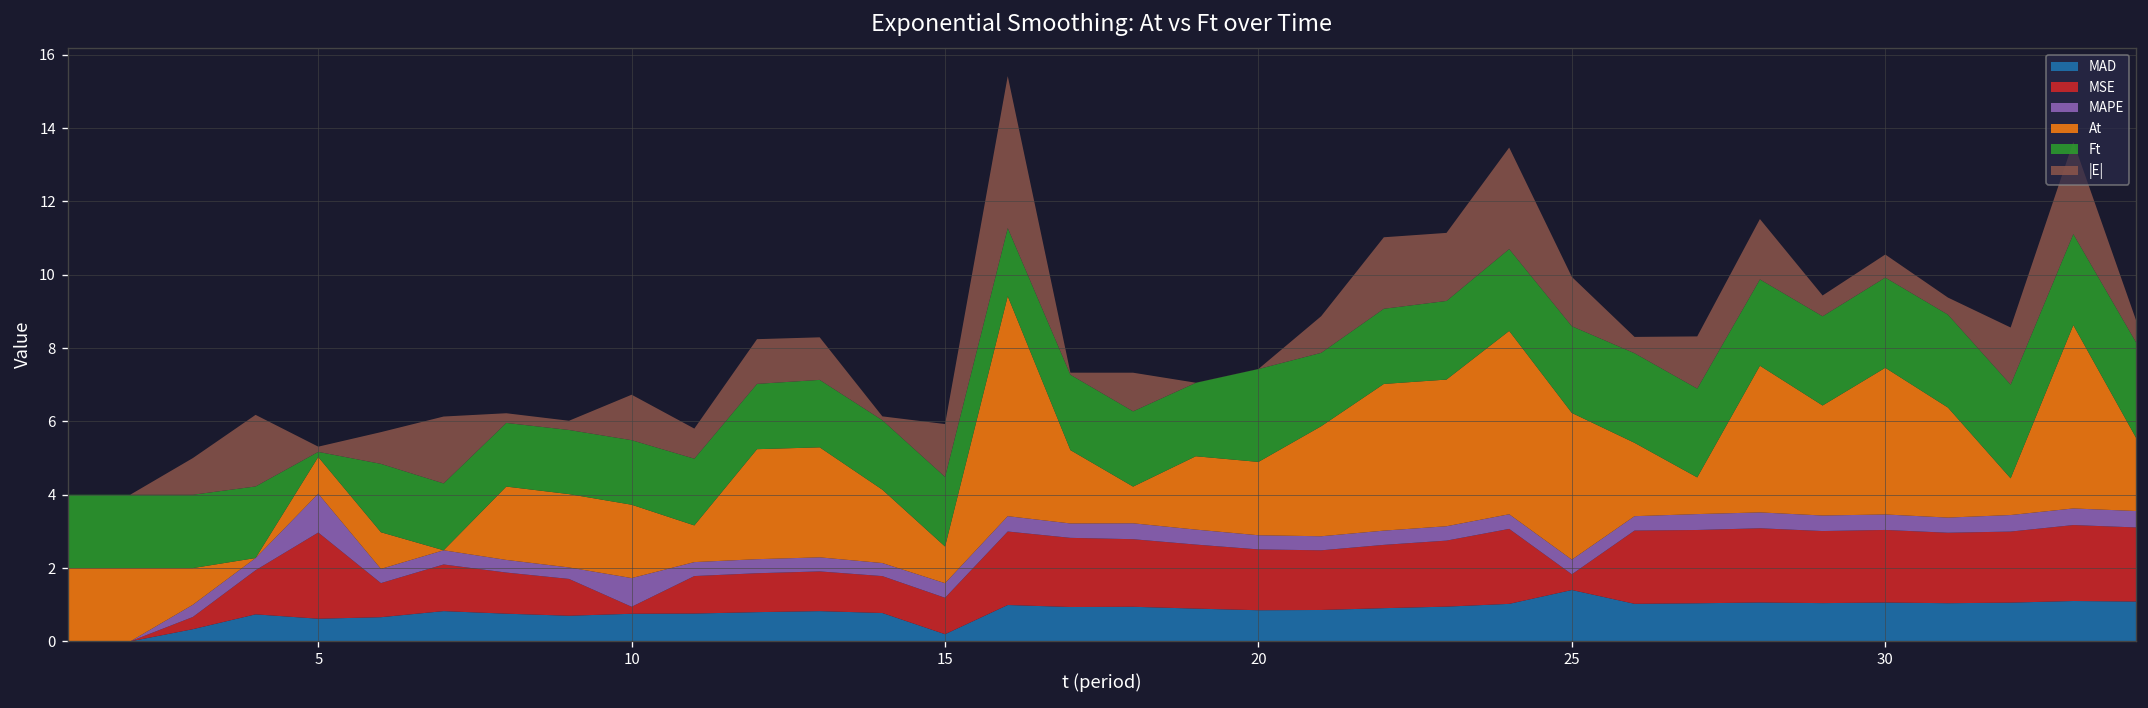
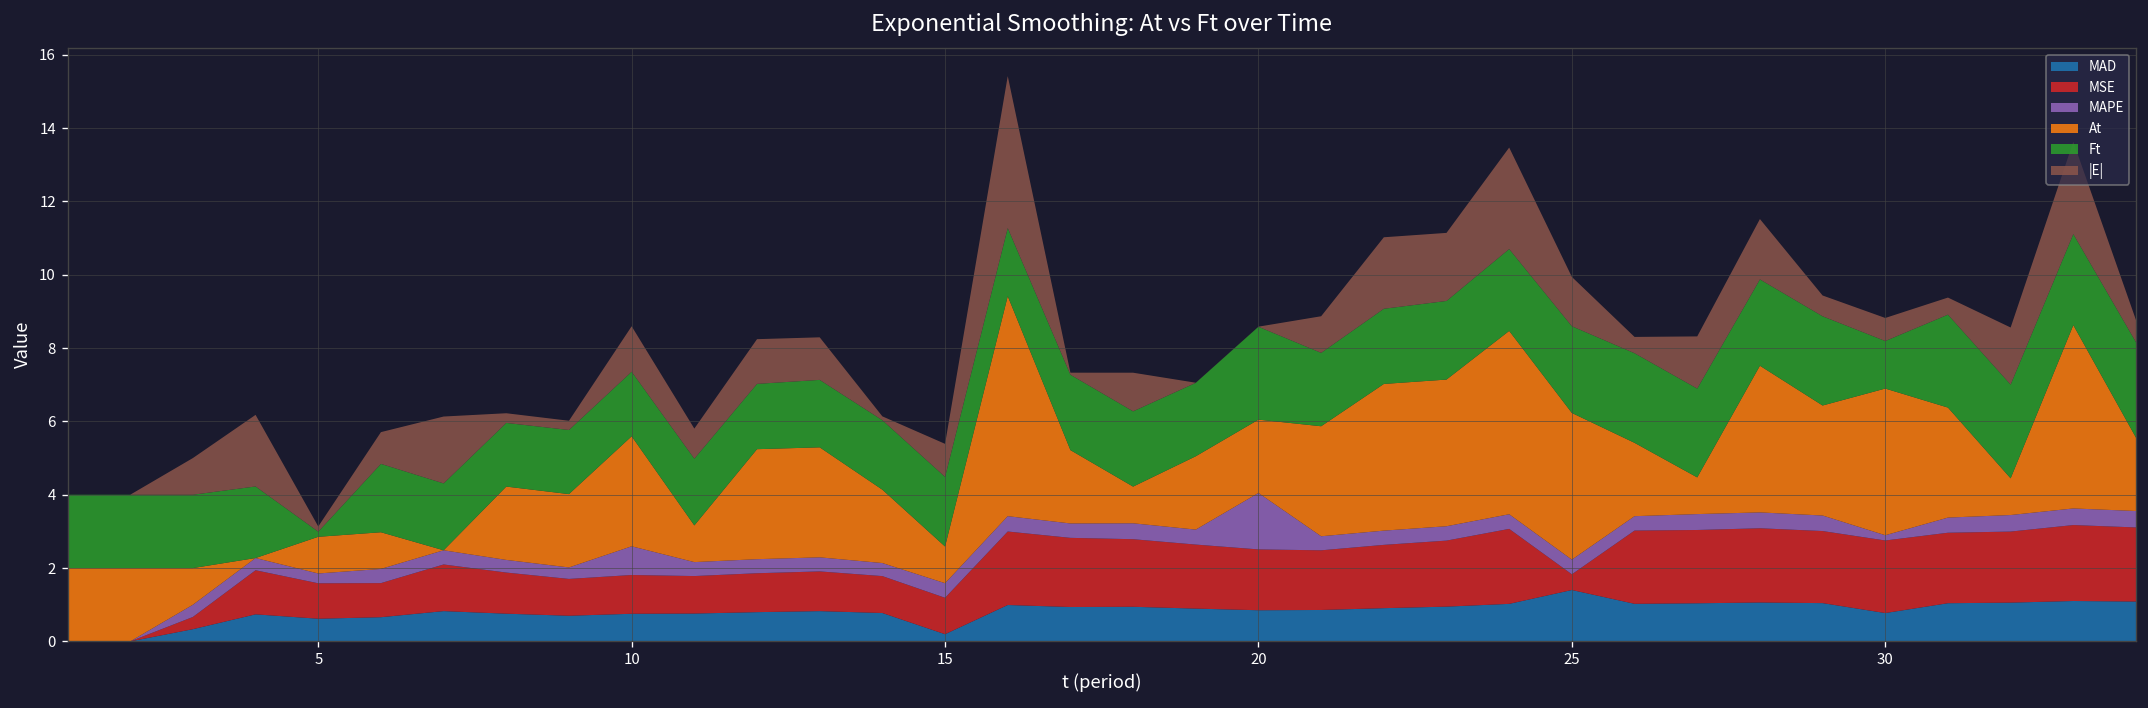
MSE, 5: 2.4 -> 1.0
MAPE, 5: 1.1 -> 0.3
MSE, 10: 0.2 -> 1.1
At, 10: 2 -> 3
|E|, 15: 1.4 -> 0.9
MAPE, 20: 0.4 -> 1.5
MAD, 30: 1.1 -> 0.8
MAPE, 30: 0.4 -> 0.1
Ft, 30: 2.5 -> 1.3
